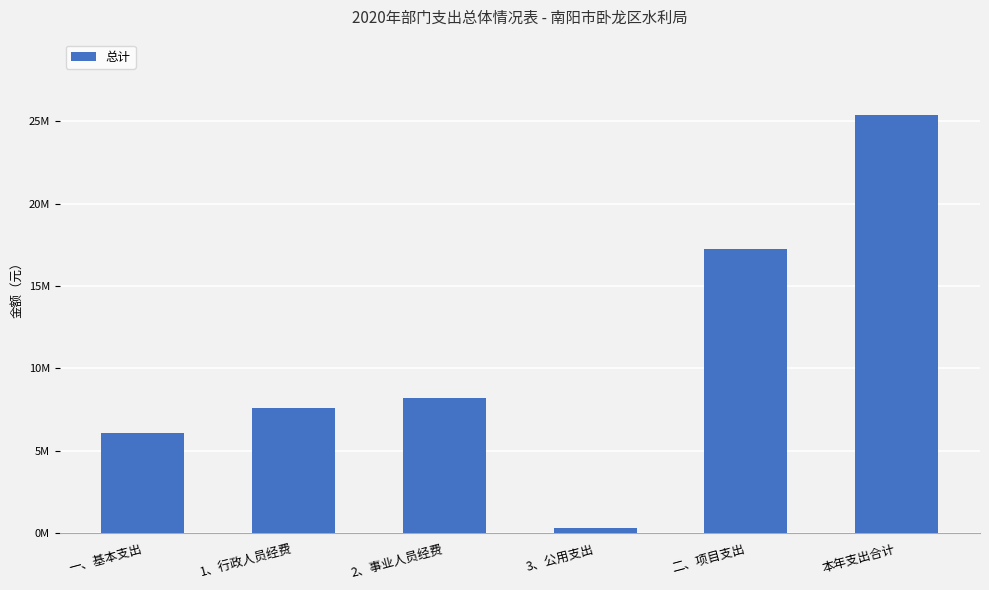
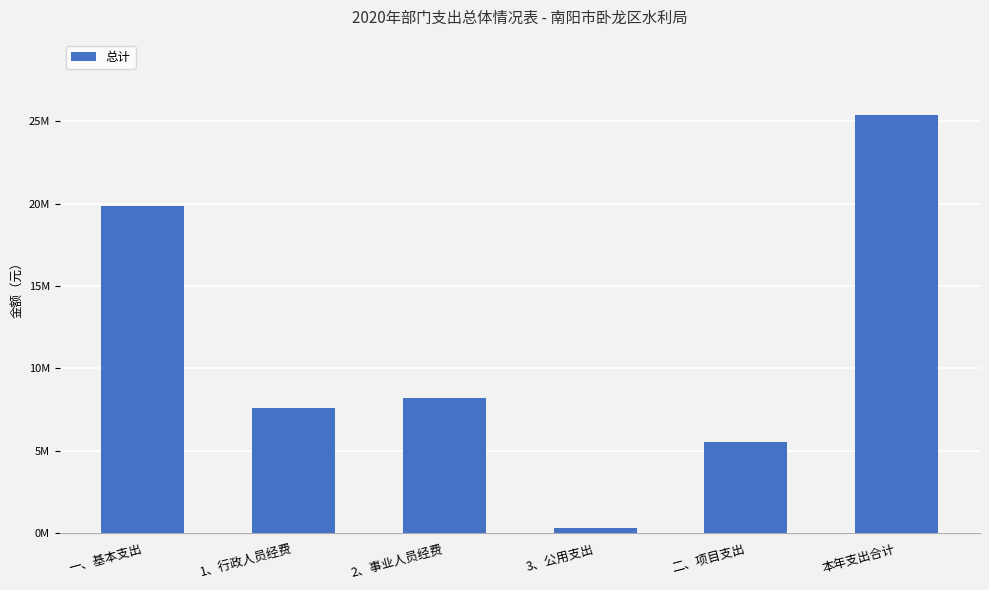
一、基本支出: 6100000 -> 19900000
二、项目支出: 17300000 -> 5500000
